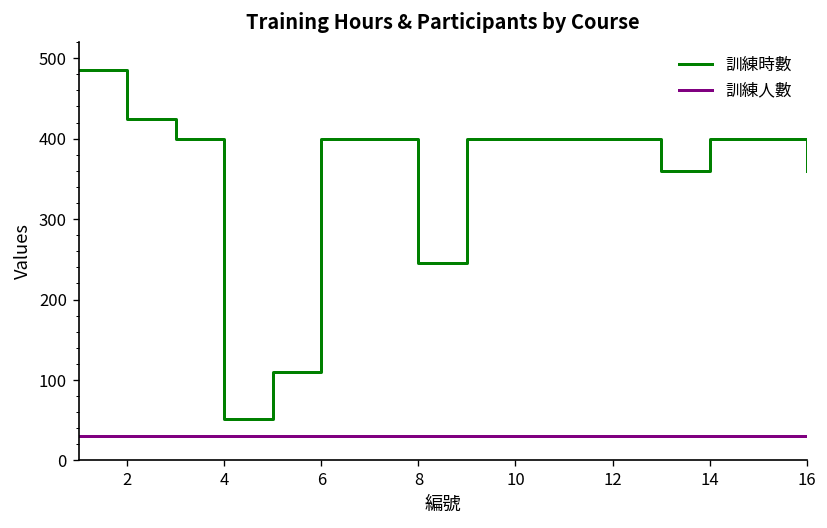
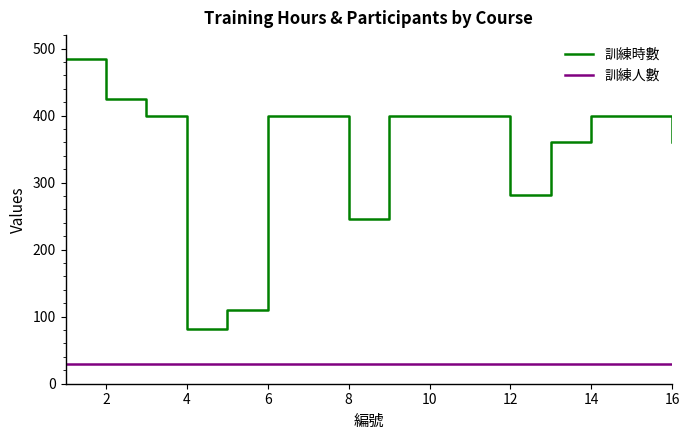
訓練時數, 4: 50 -> 80
訓練時數, 12: 400 -> 280
